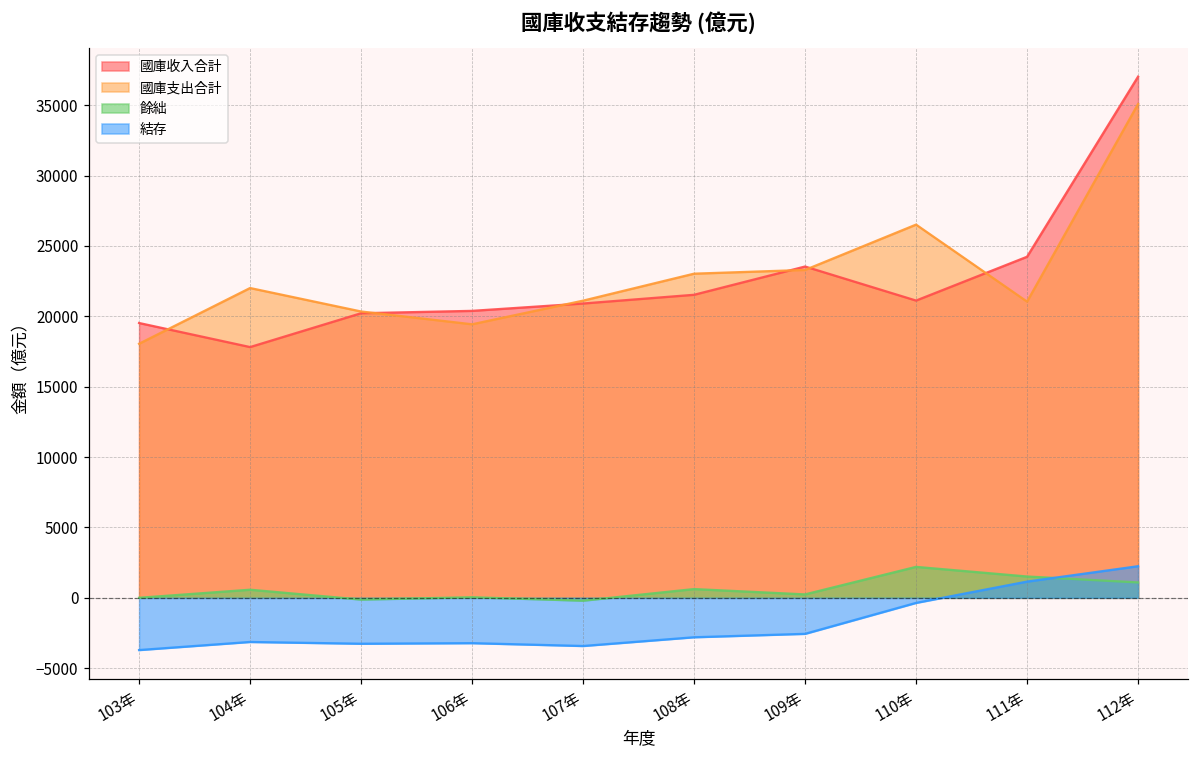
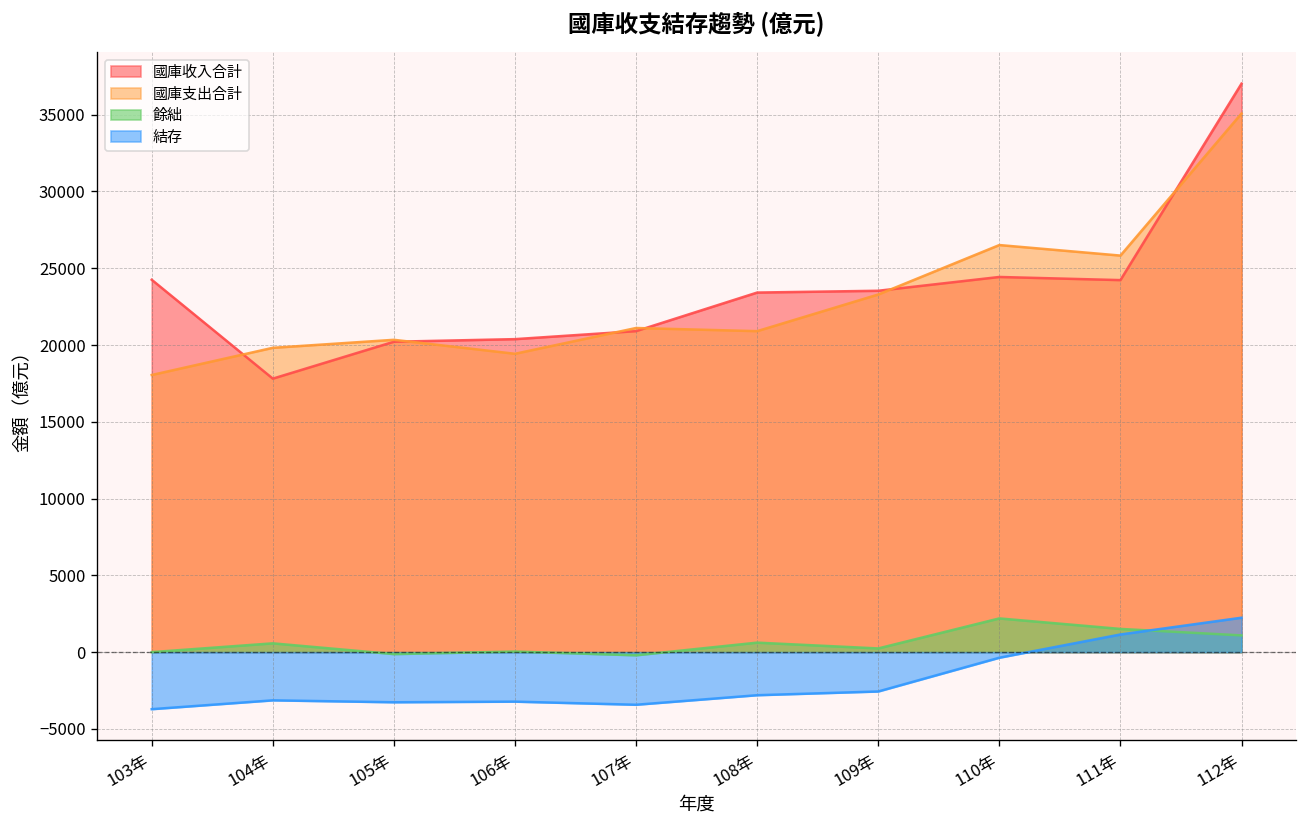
國庫收入合計, 103年: 19500 -> 24300
國庫支出合計, 104年: 22000 -> 19800
國庫收入合計, 108年: 21500 -> 23400
國庫支出合計, 108年: 23000 -> 20900
國庫收入合計, 110年: 21100 -> 24400
國庫支出合計, 111年: 21000 -> 25800
